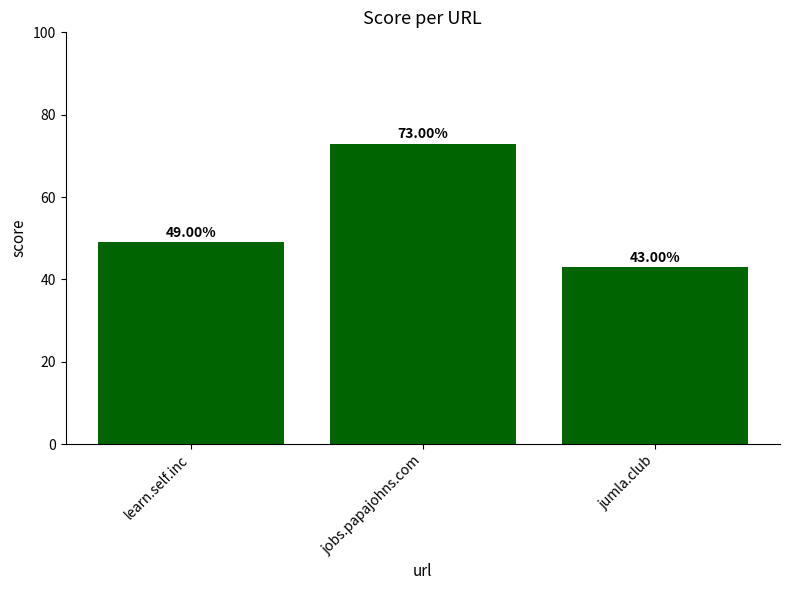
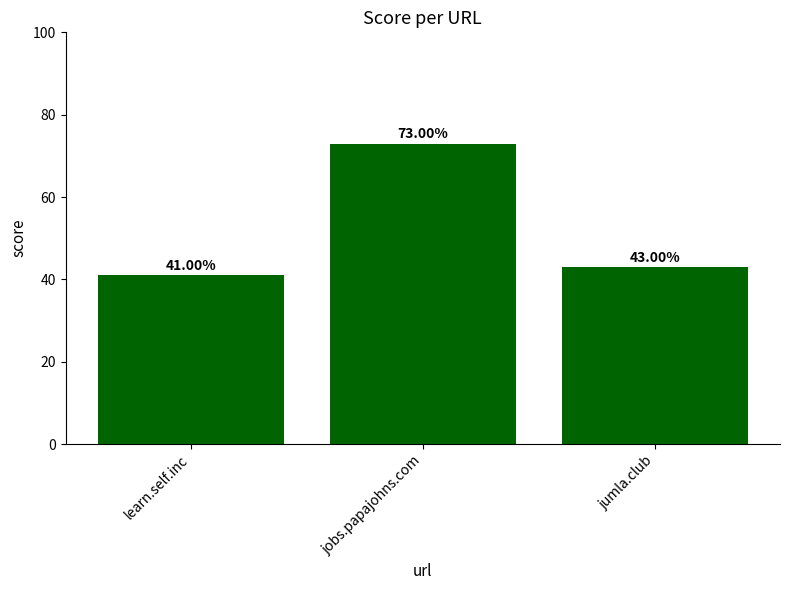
learn.self.inc: 49.00% -> 41.00%
